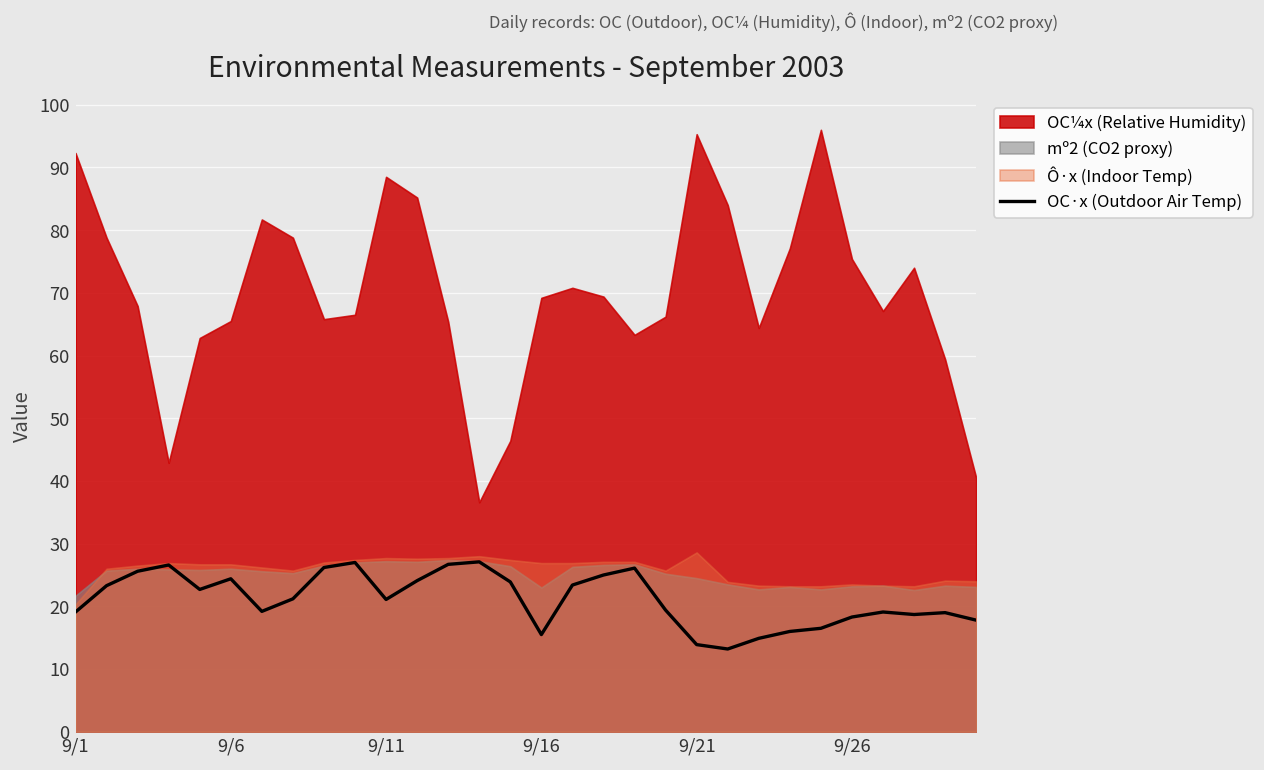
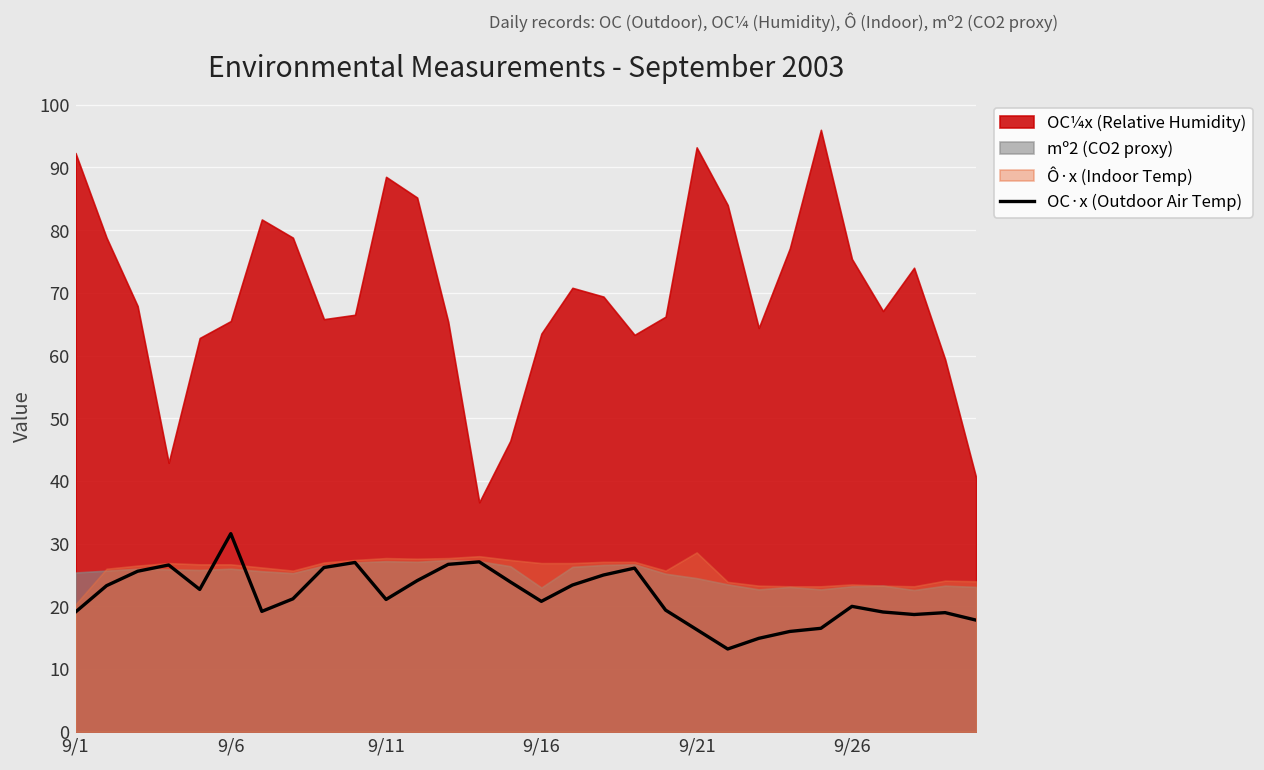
mº2 (CO2 proxy), 9/1: 22 -> 25
OC·x (Outdoor Air Temp), 9/6: 24 -> 32
OC·x (Outdoor Air Temp), 9/16: 16 -> 21
OC¼x (Relative Humidity), 9/16: 69 -> 64
OC·x (Outdoor Air Temp), 9/21: 14 -> 16
OC¼x (Relative Humidity), 9/21: 95 -> 93
OC·x (Outdoor Air Temp), 9/26: 18 -> 20
